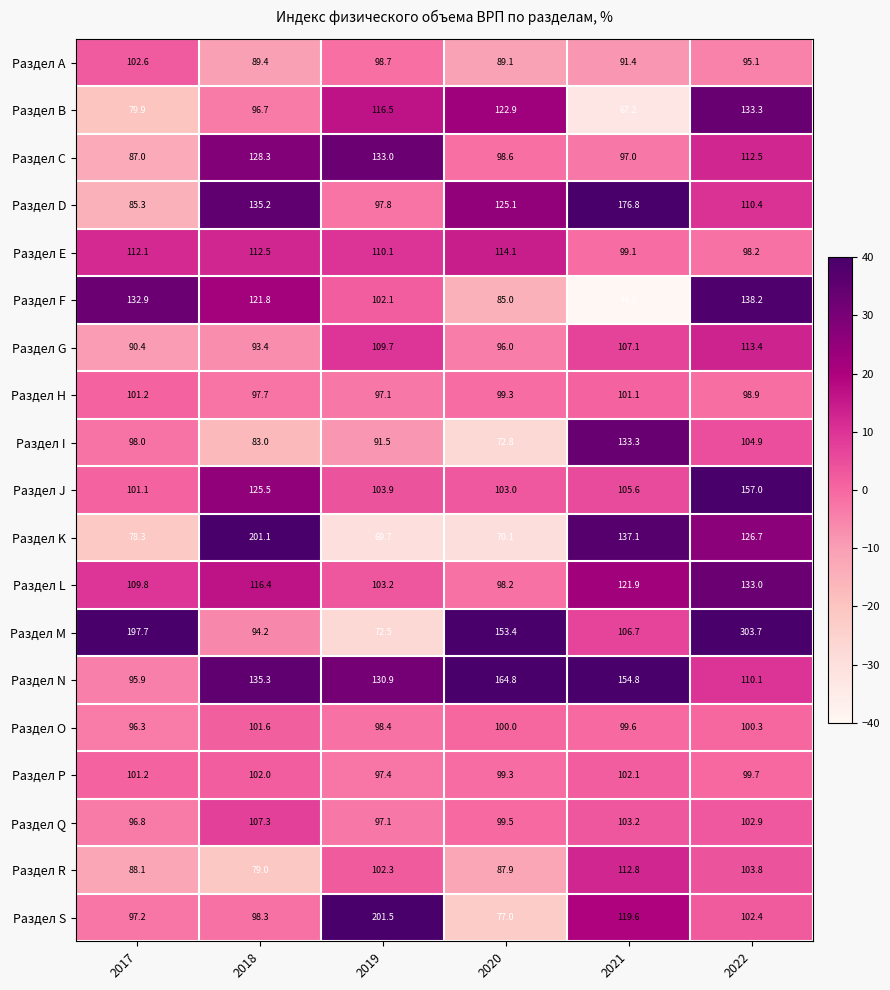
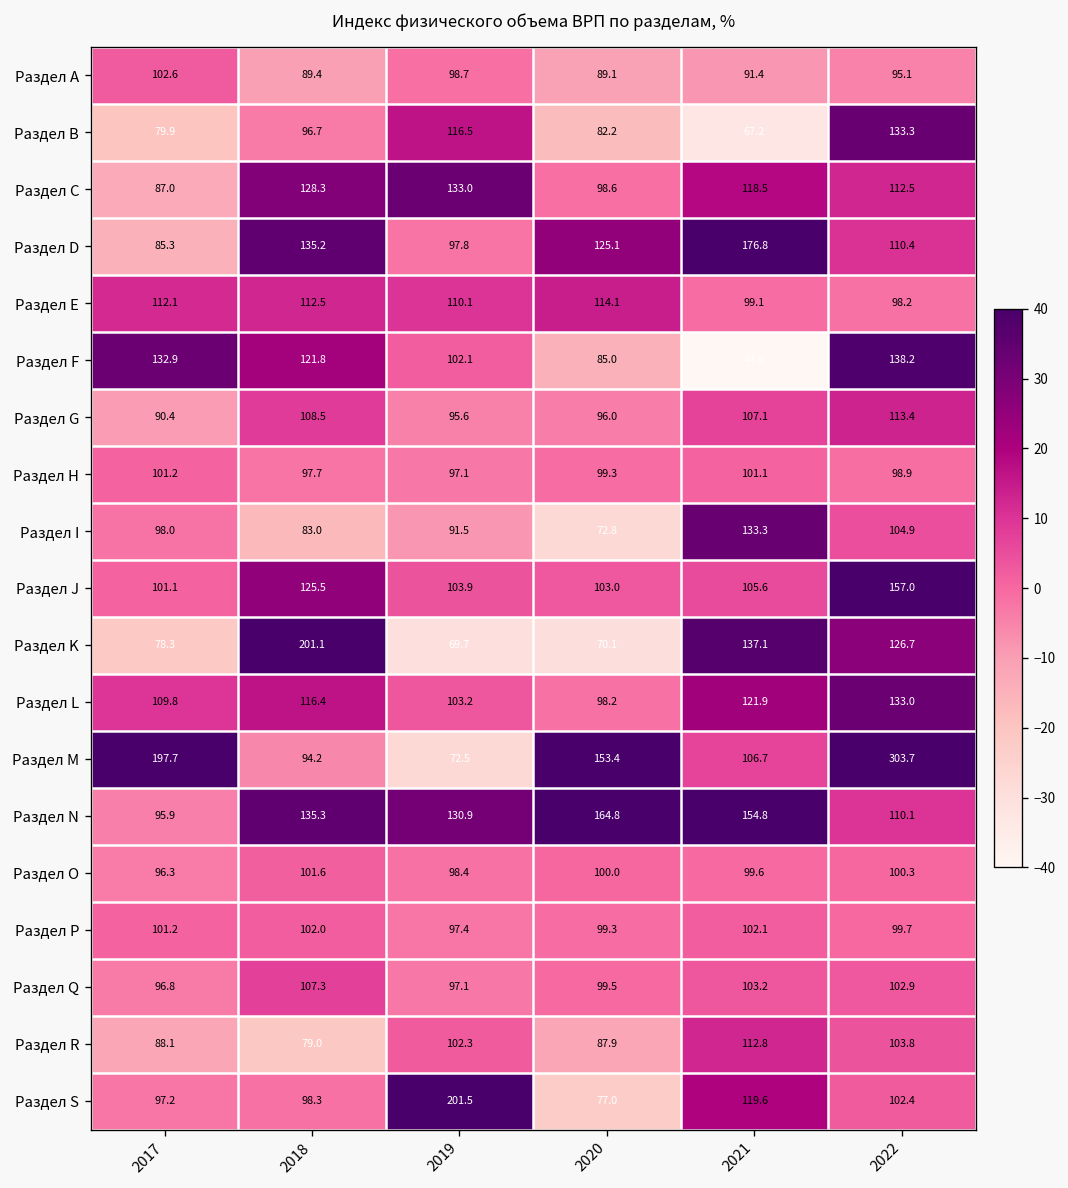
Раздел B, 2020: 122.9 -> 82.2
Раздел C, 2021: 97.0 -> 118.5
Раздел G, 2018: 93.4 -> 108.5
Раздел G, 2019: 109.7 -> 95.6
